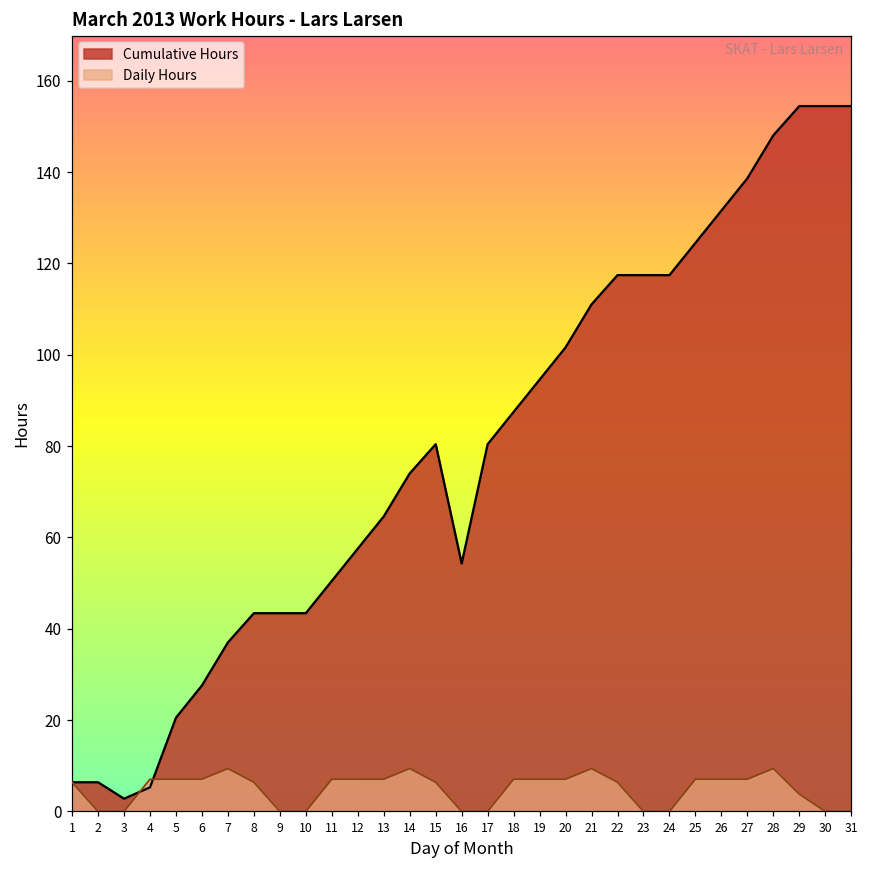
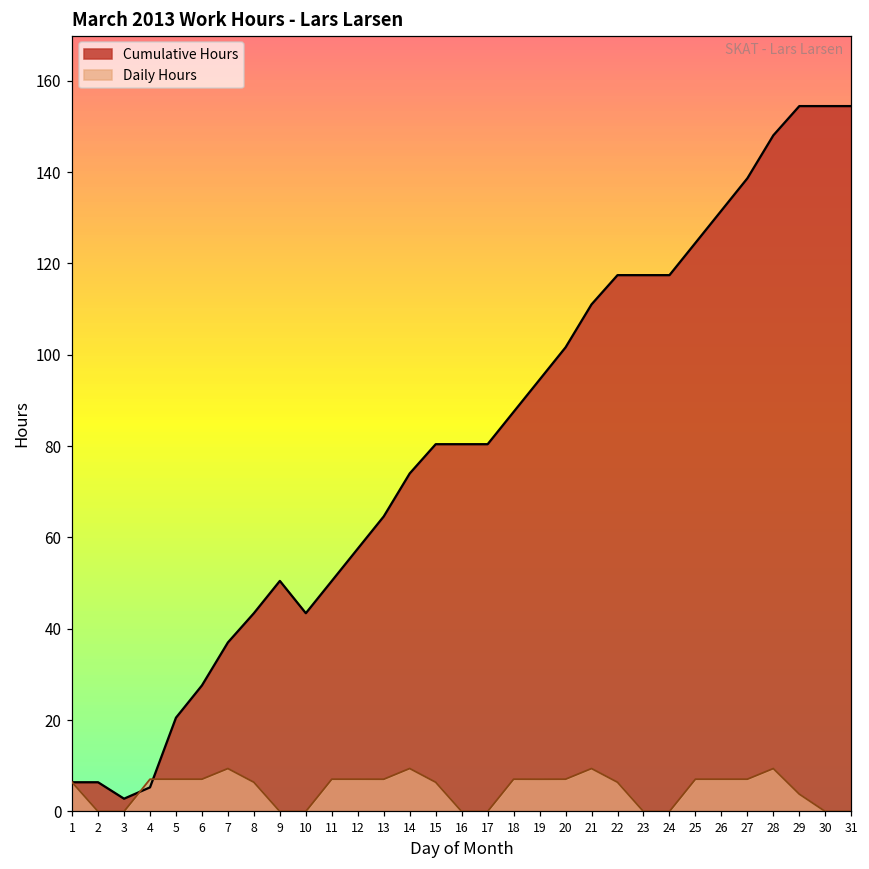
Cumulative Hours, 9: 43 -> 50
Cumulative Hours, 16: 54 -> 80
